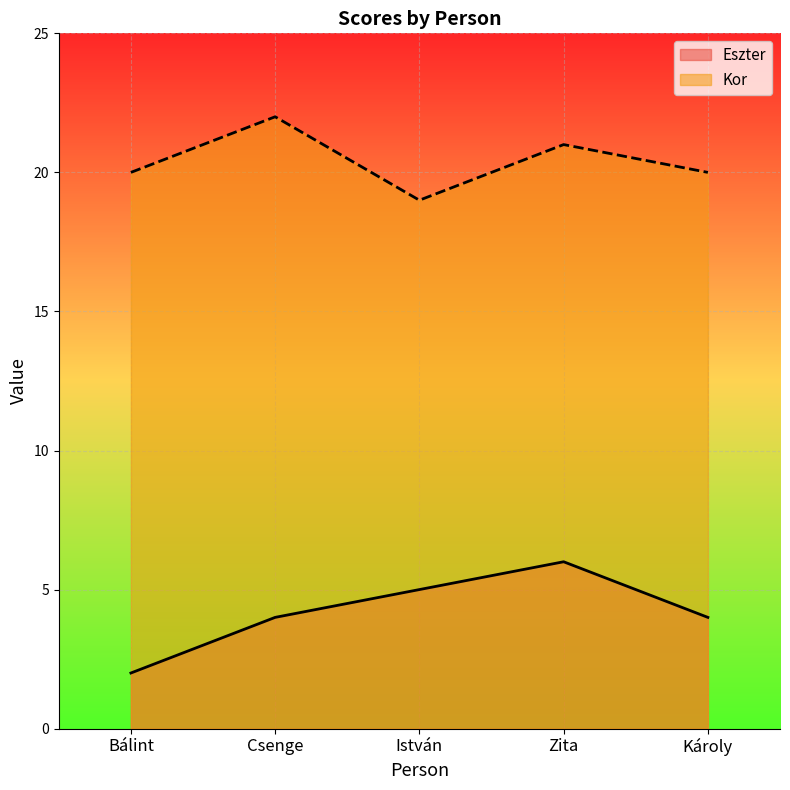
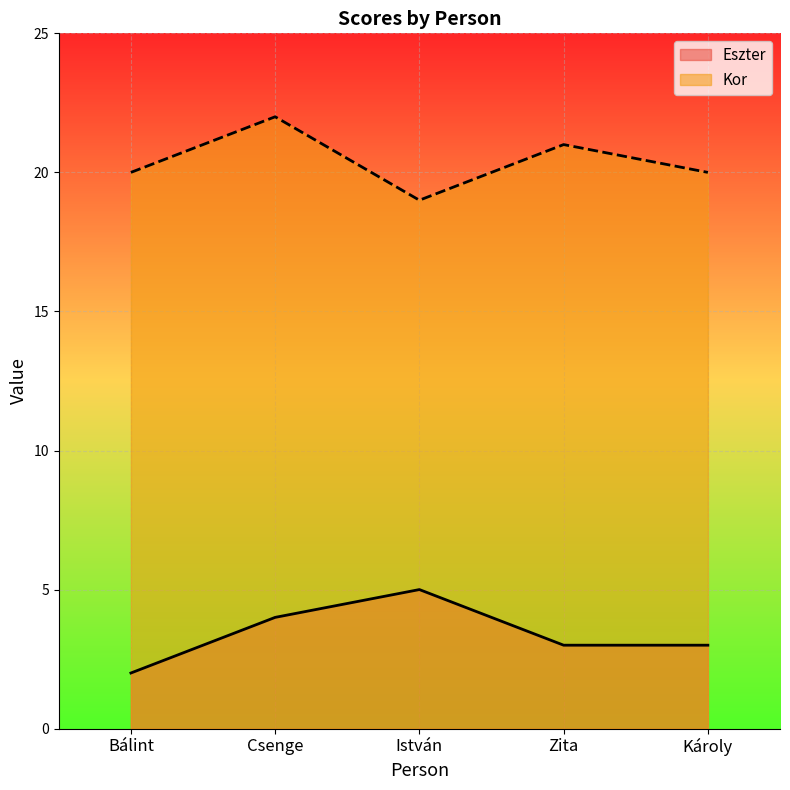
Eszter, Zita: 6 -> 3
Eszter, Károly: 4 -> 3
